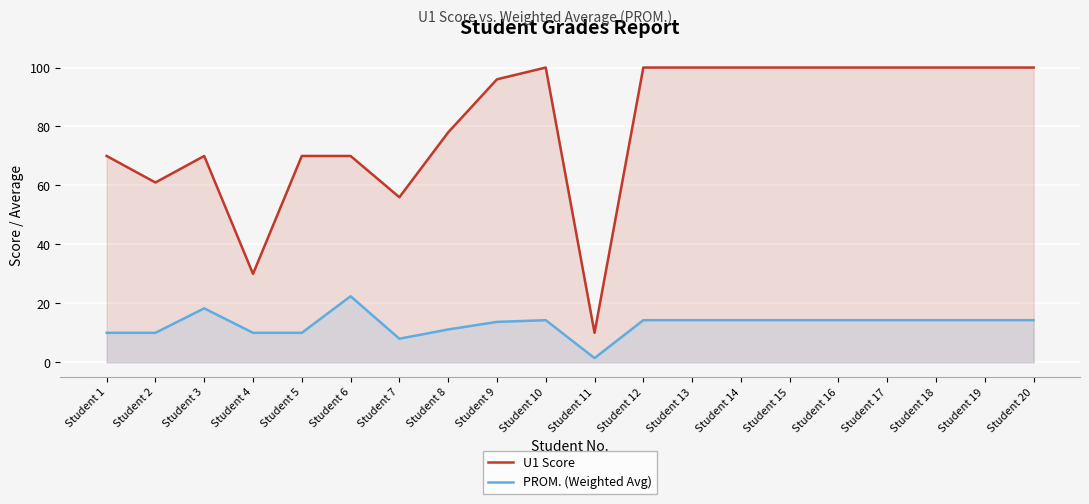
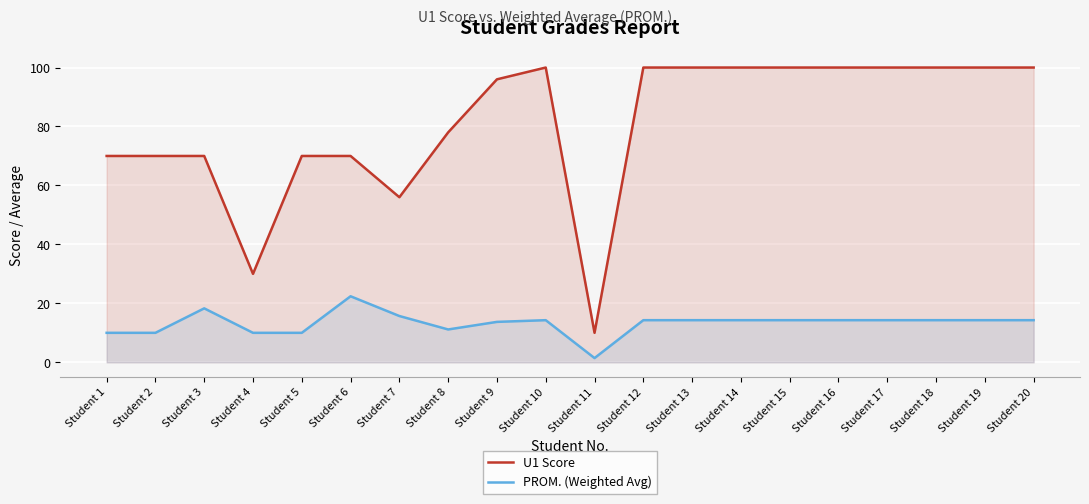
U1 Score, Student 2: 61 -> 70
PROM. (Weighted Avg), Student 7: 8 -> 16
